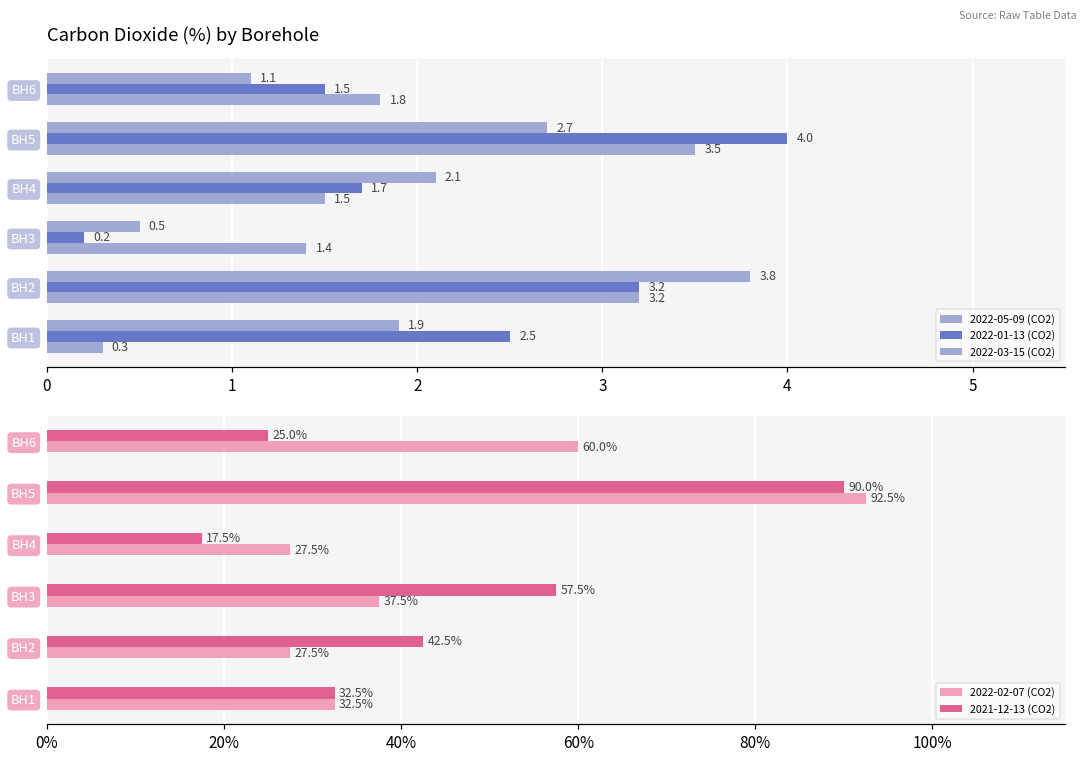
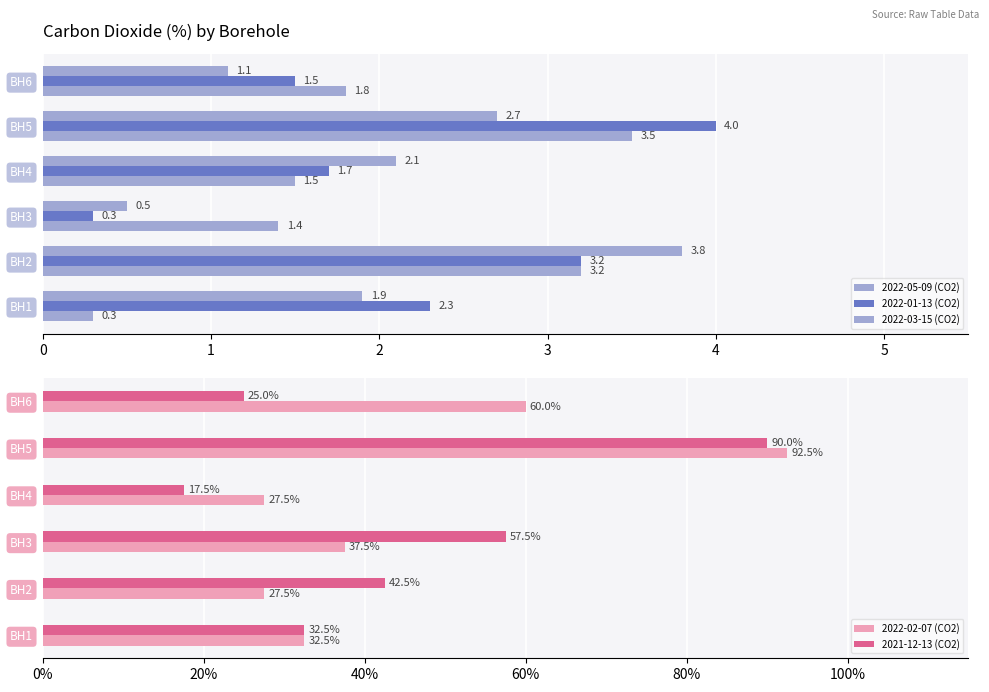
Carbon Dioxide (%) by Borehole, 2022-01-13 (CO2), BH3: 0.2 -> 0.3
Carbon Dioxide (%) by Borehole, 2022-01-13 (CO2), BH1: 2.5 -> 2.3
